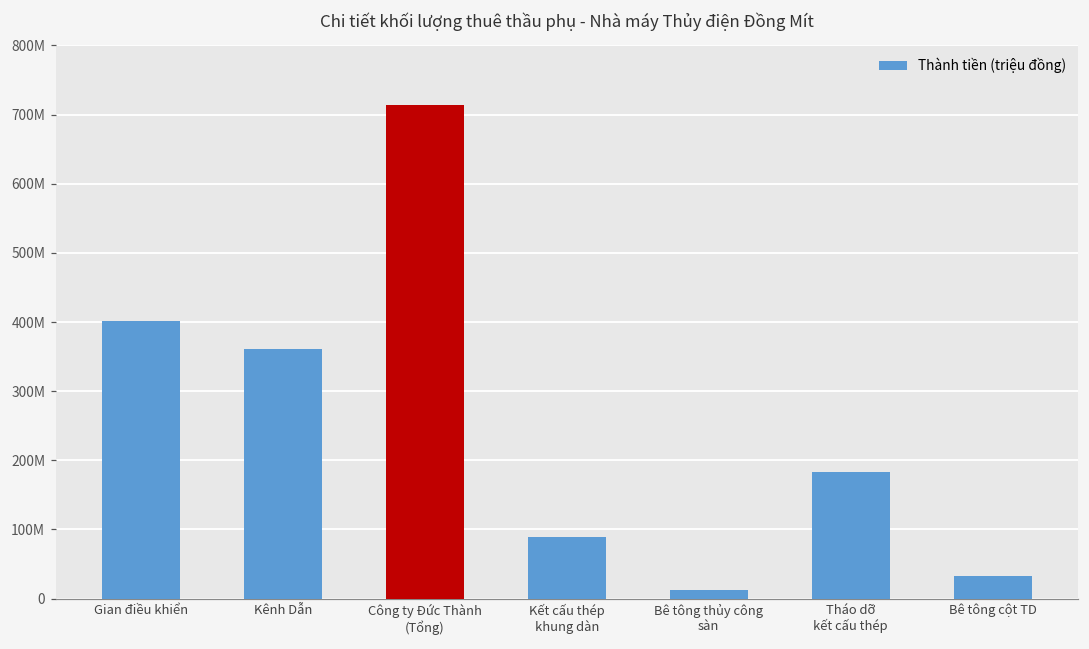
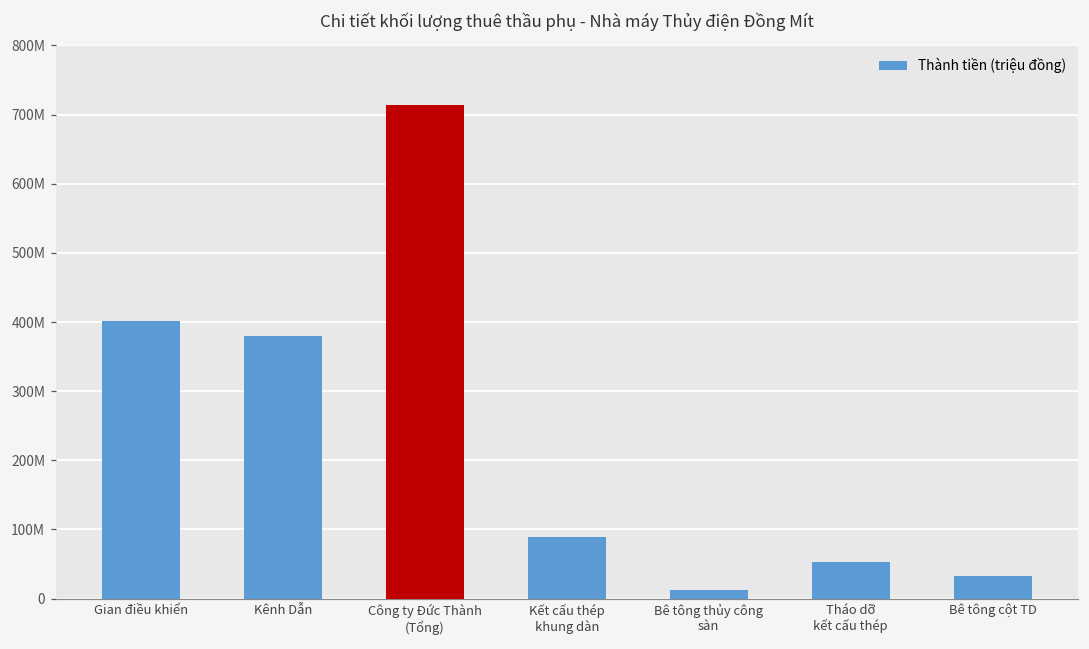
Kênh Dẫn: 360000000 -> 380000000
Tháo dỡ kết cấu thép: 180000000 -> 50000000
